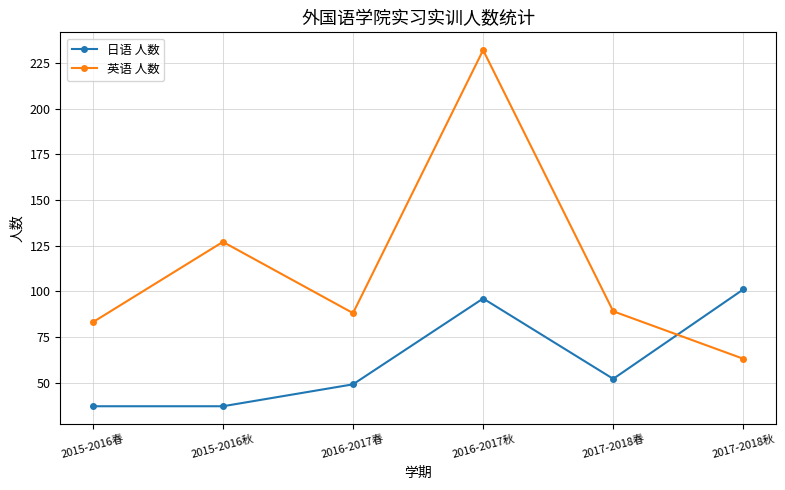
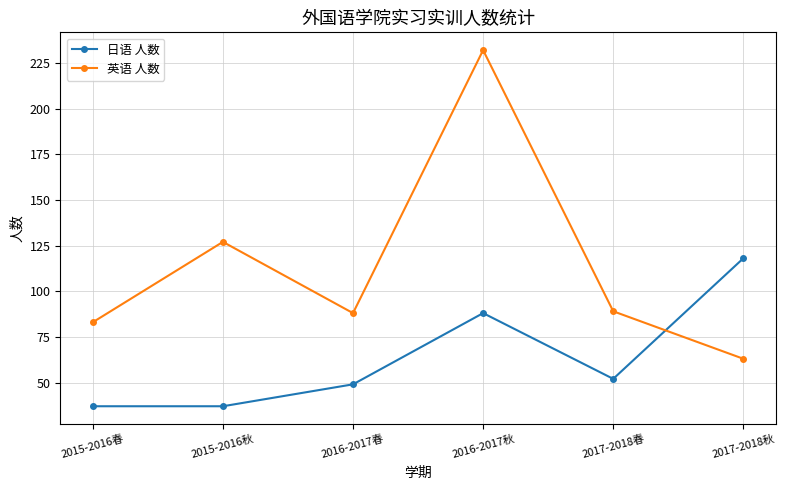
日语 人数, 2016-2017秋: 96 -> 88
日语 人数, 2017-2018秋: 101 -> 118
